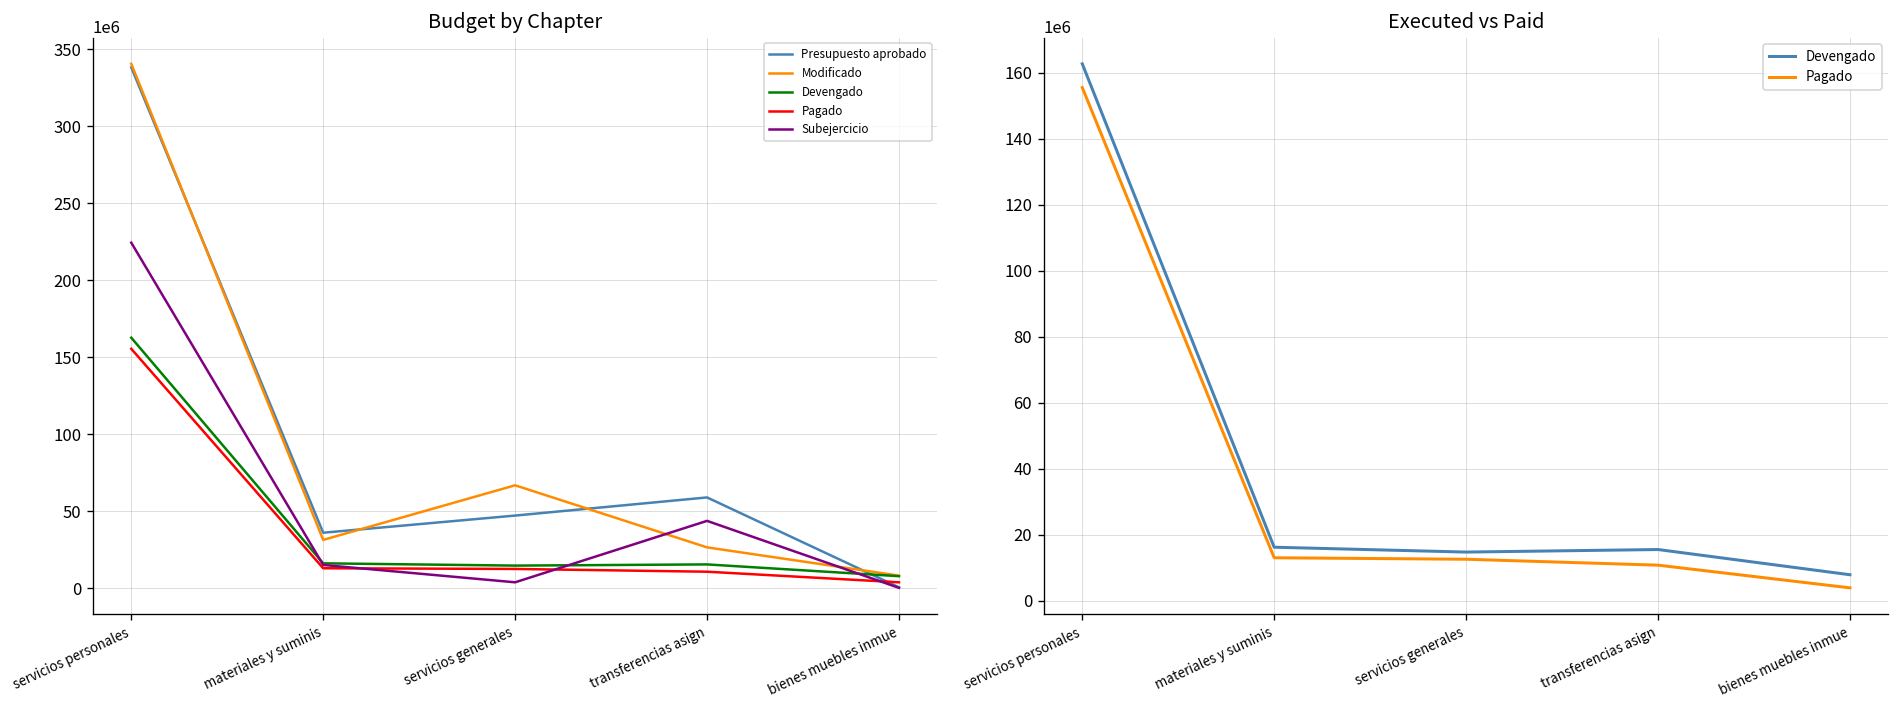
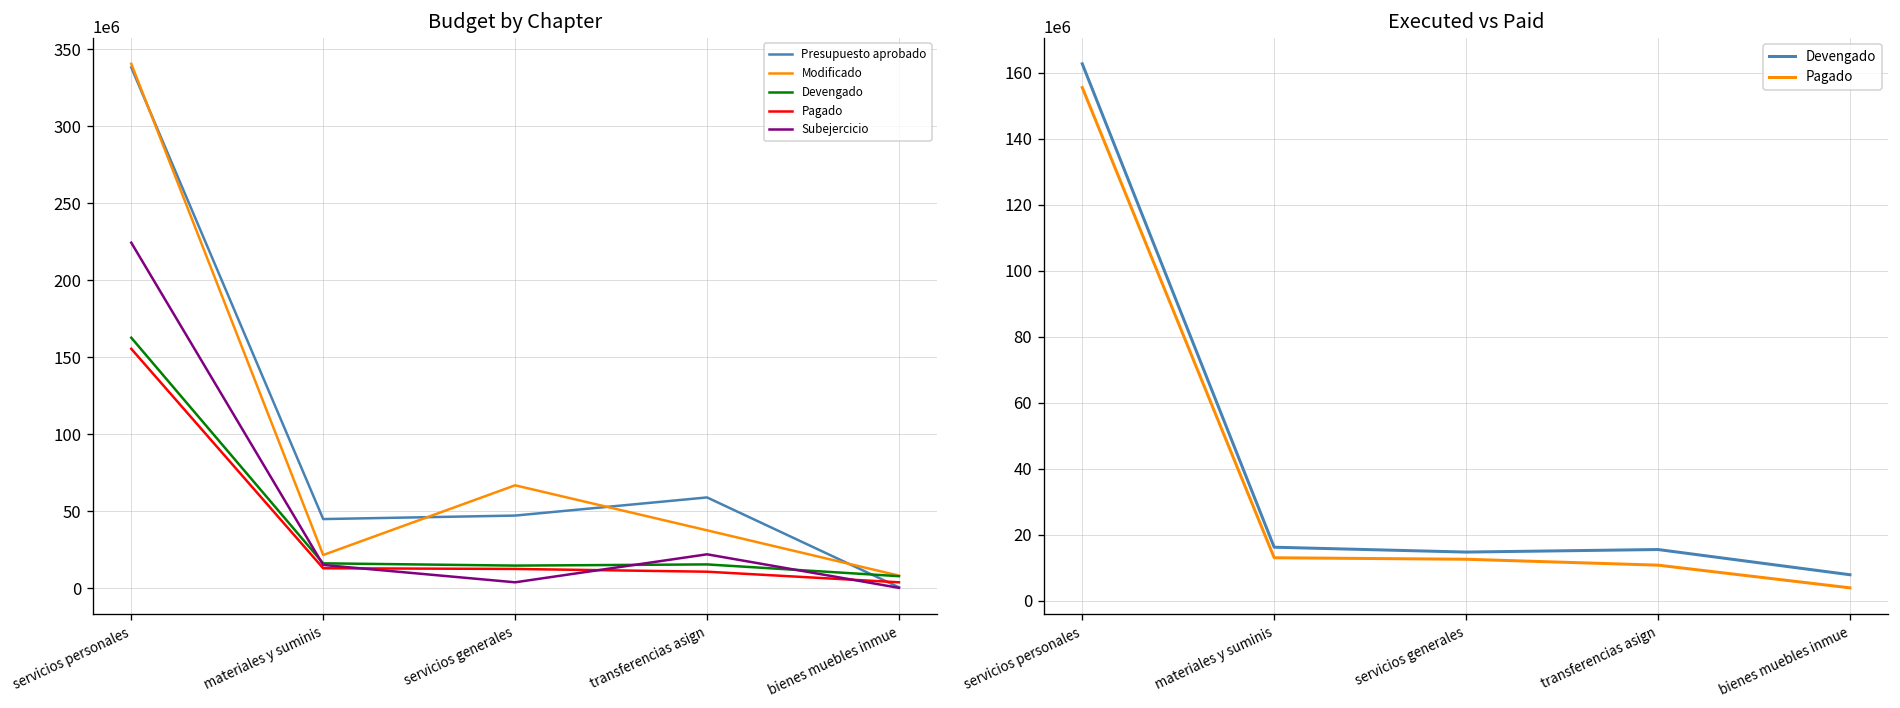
Budget by Chapter, Presupuesto aprobado, materiales y suminis: 36000000 -> 45000000
Budget by Chapter, Modificado, materiales y suminis: 31000000 -> 22000000
Budget by Chapter, Modificado, transferencias asign: 27000000 -> 38000000
Budget by Chapter, Subejercicio, transferencias asign: 44000000 -> 22000000
